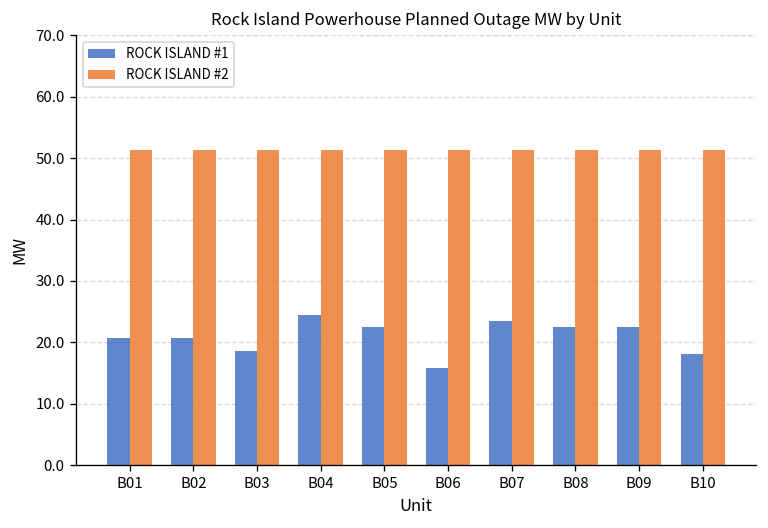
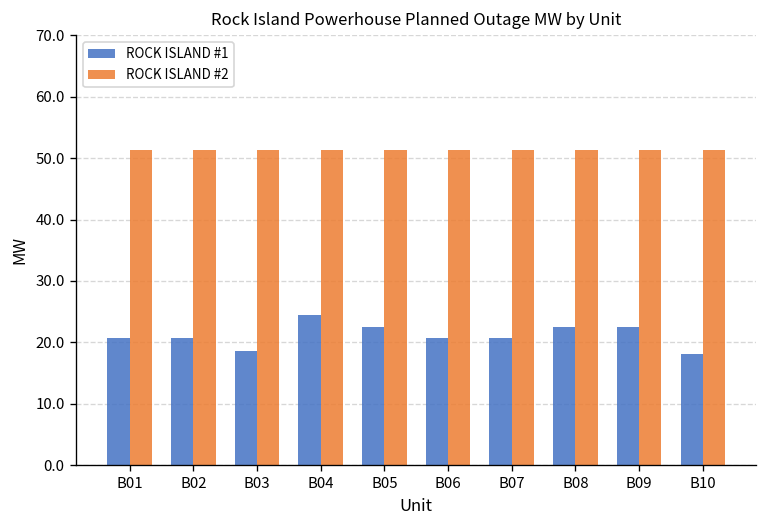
ROCK ISLAND #1, B06: 16 -> 21
ROCK ISLAND #1, B07: 24 -> 21
